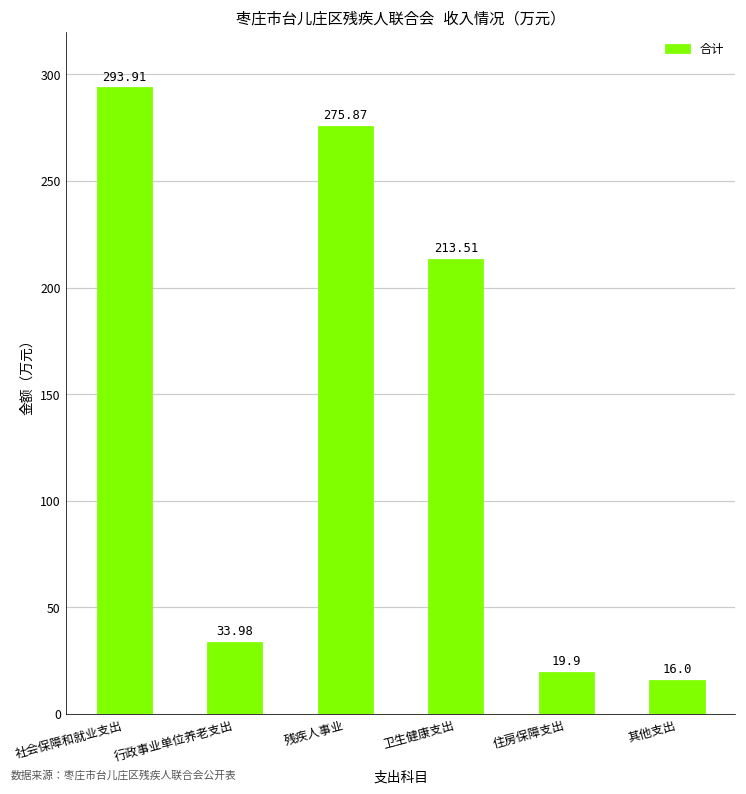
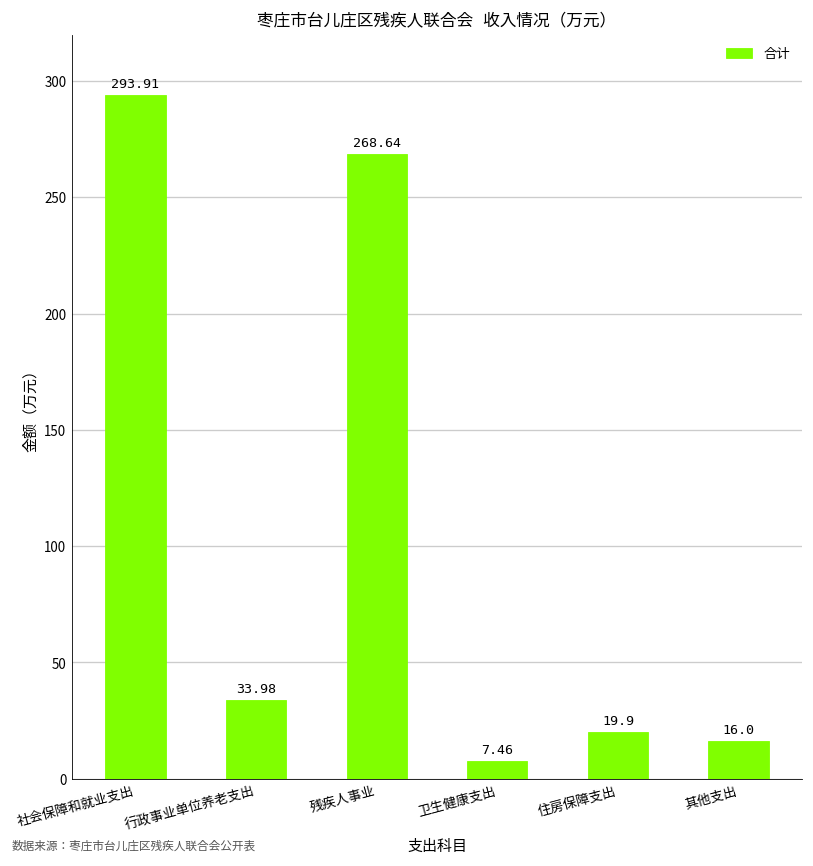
残疾人事业: 275.87 -> 268.64
卫生健康支出: 213.51 -> 7.46
